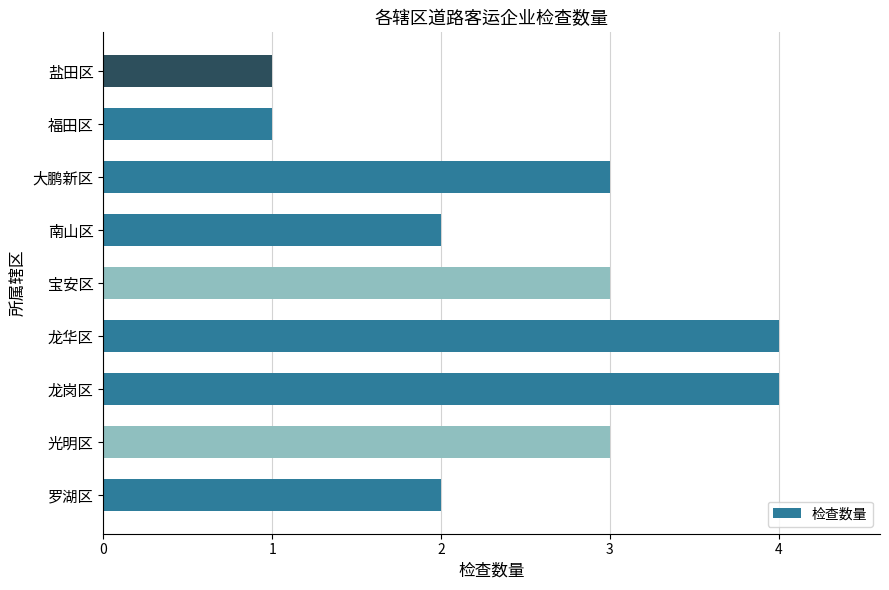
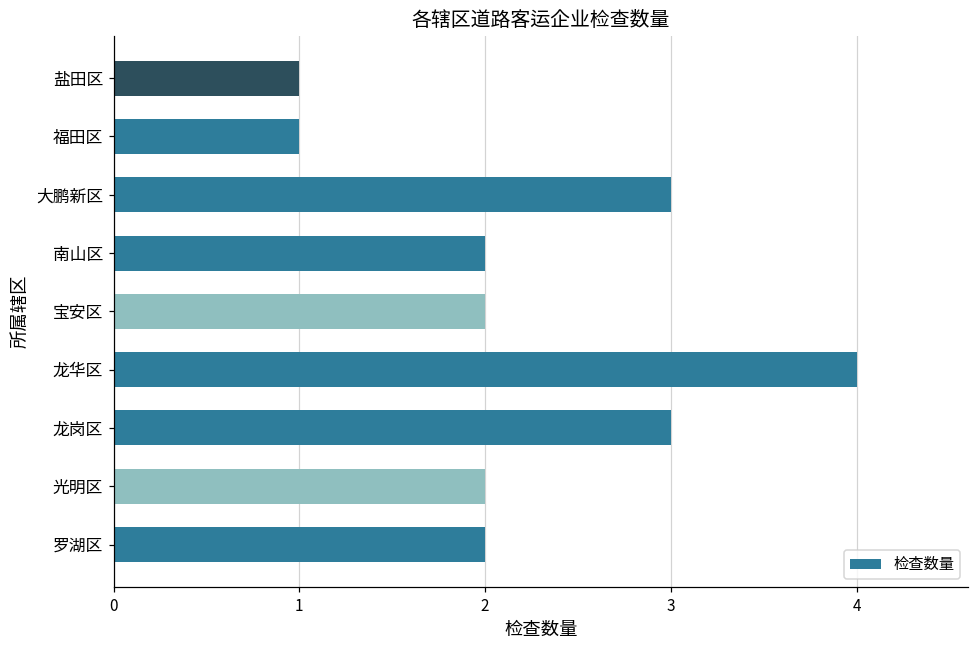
宝安区: 3 -> 2
龙岗区: 4 -> 3
光明区: 3 -> 2
